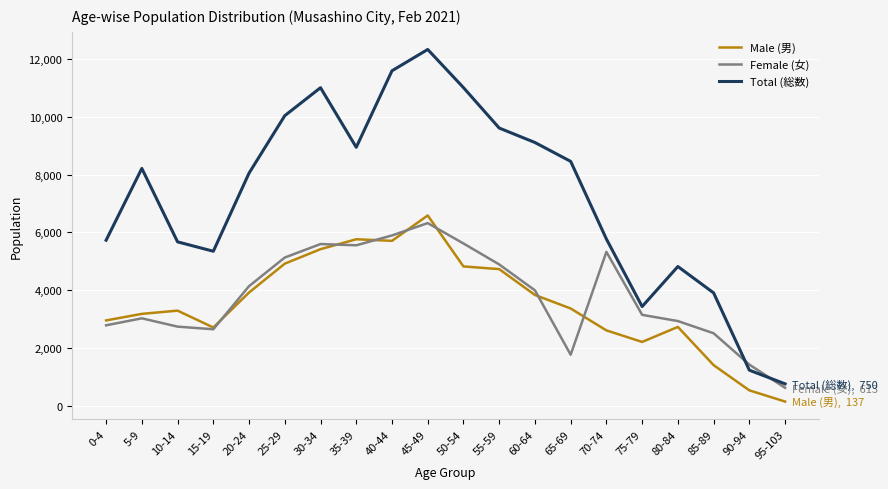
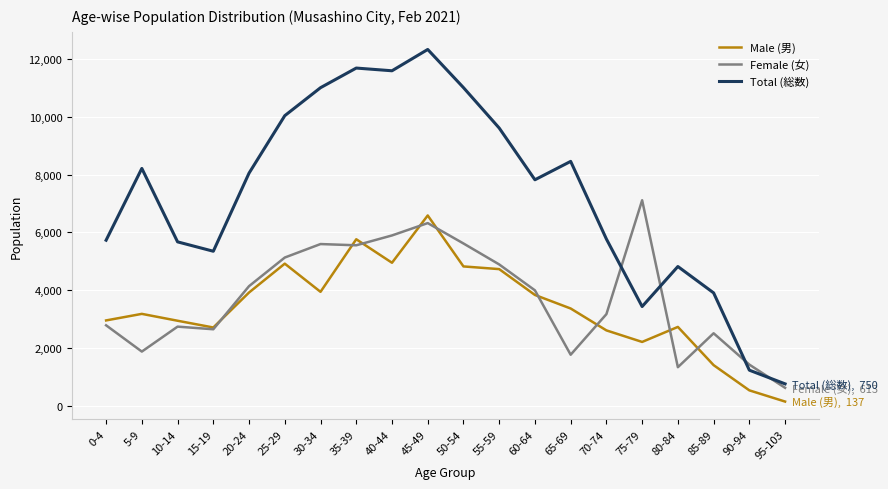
Female (女), 5-9: 3,000 -> 1,900
Male (男), 10-14: 3,300 -> 2,900
Male (男), 30-34: 5,400 -> 3,900
Total (総数), 35-39: 8,900 -> 11,700
Male (男), 40-44: 5,700 -> 4,900
Total (総数), 60-64: 9,100 -> 7,800
Female (女), 70-74: 5,300 -> 3,200
Female (女), 75-79: 3,100 -> 7,100
Female (女), 80-84: 2,900 -> 1,300
